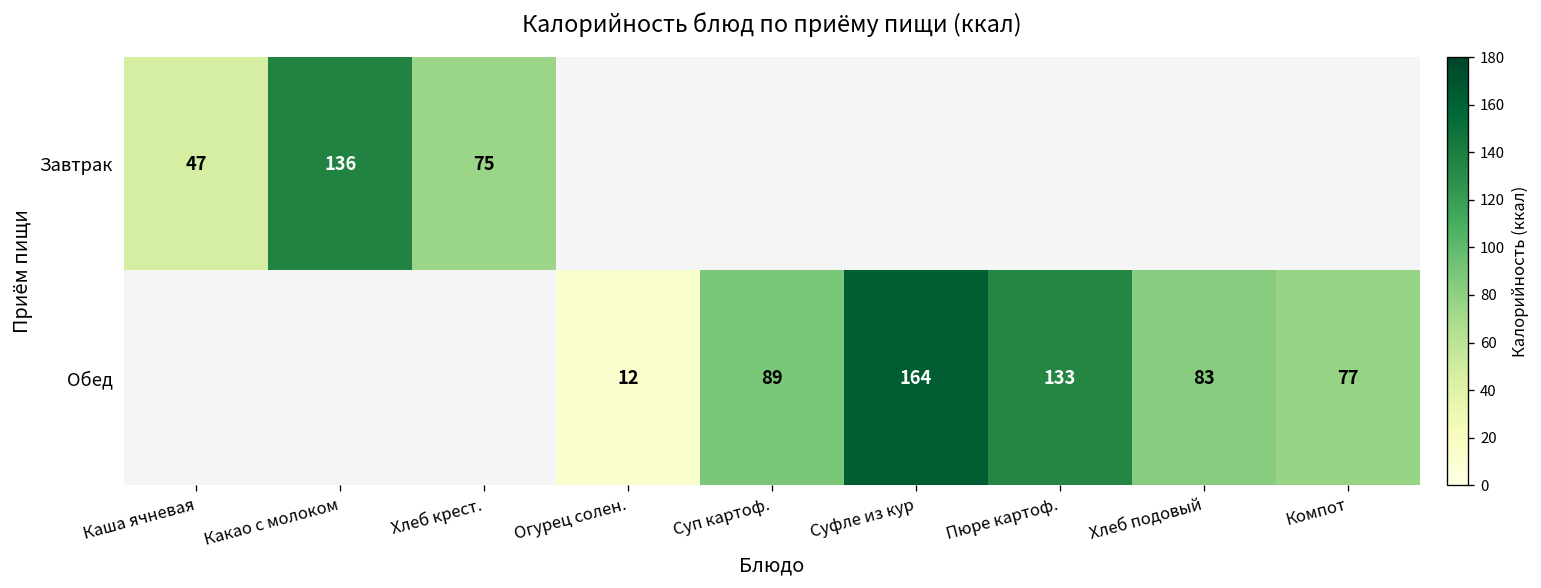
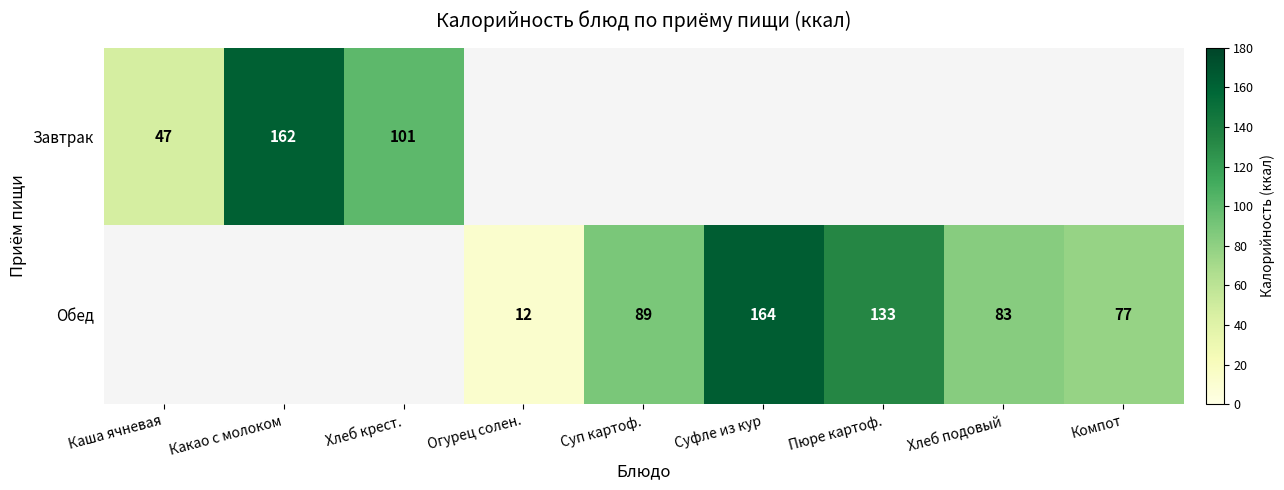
Завтрак, Какао с молоком: 136 -> 162
Завтрак, Хлеб крест.: 75 -> 101
